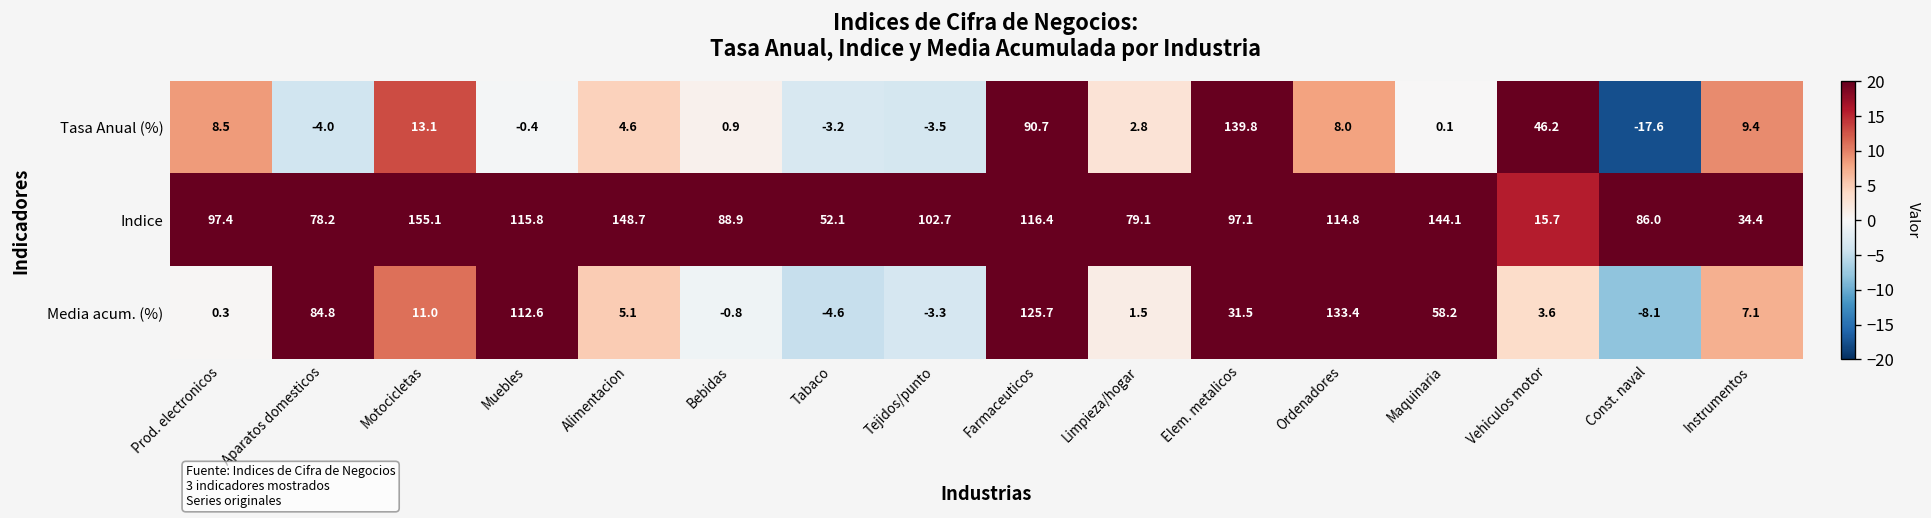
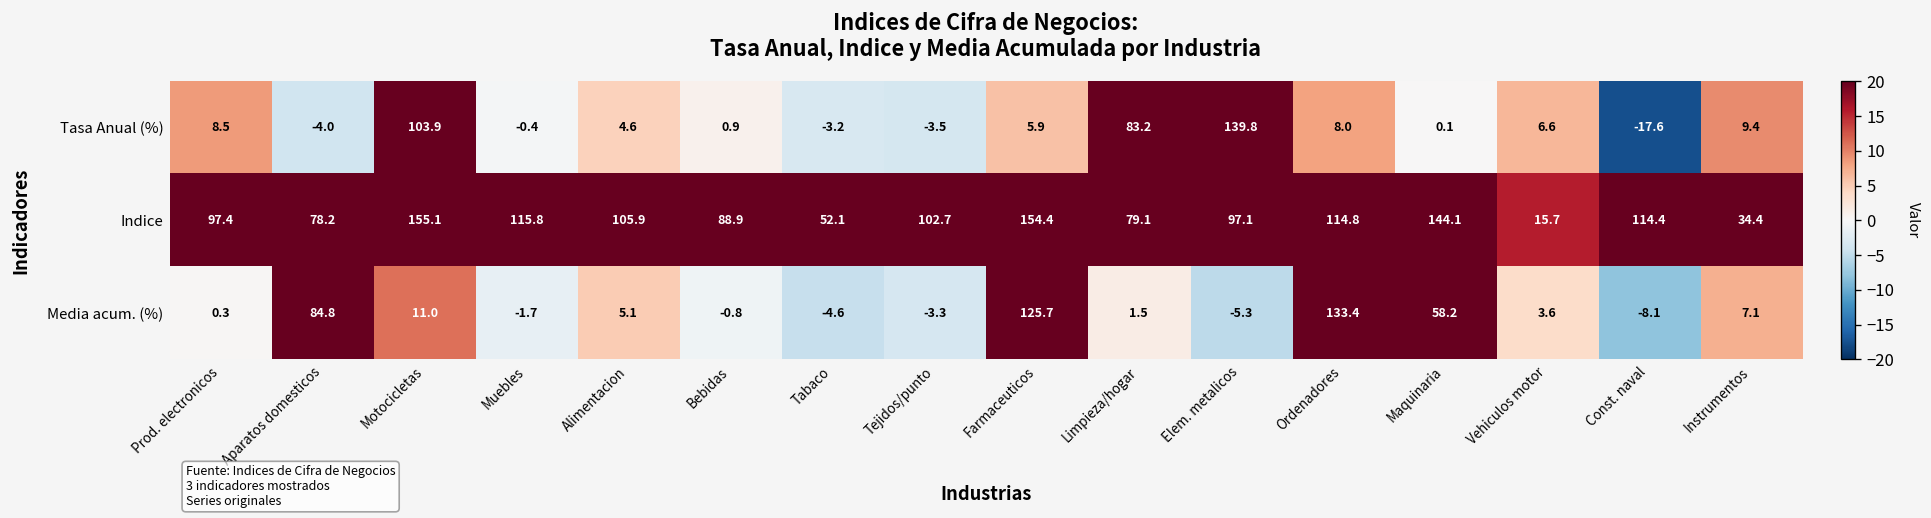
Tasa Anual (%), Motocicletas: 13.1 -> 103.9
Tasa Anual (%), Farmaceuticos: 90.7 -> 5.9
Tasa Anual (%), Limpieza/hogar: 2.8 -> 83.2
Tasa Anual (%), Vehiculos motor: 46.2 -> 6.6
Indice, Alimentacion: 148.7 -> 105.9
Indice, Farmaceuticos: 116.4 -> 154.4
Indice, Const. naval: 86.0 -> 114.4
Media acum. (%), Muebles: 112.6 -> -1.7
Media acum. (%), Elem. metalicos: 31.5 -> -5.3
